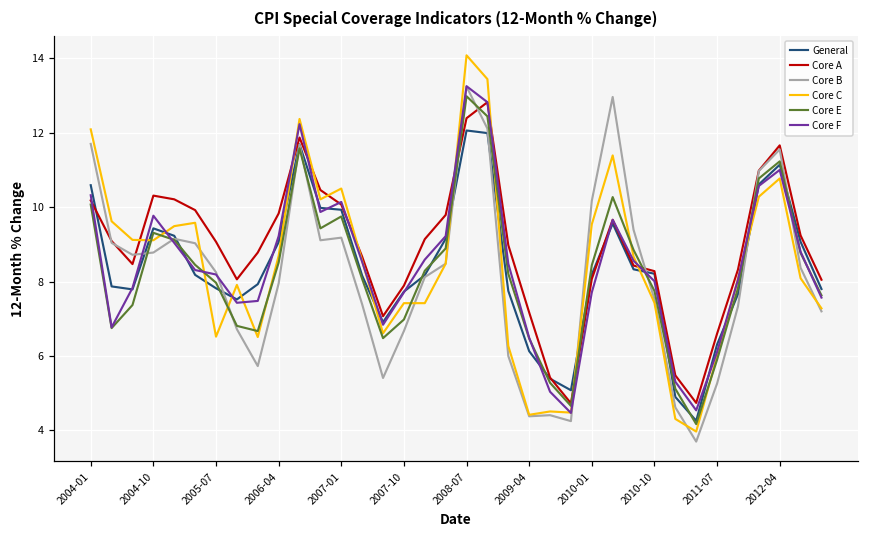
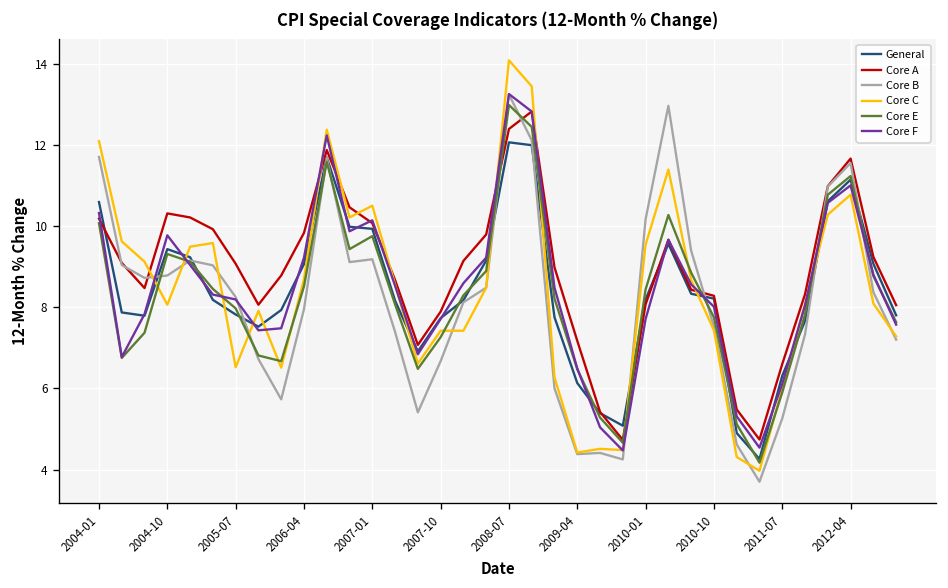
Core C, 2004-10: 9.1 -> 8.1
Core E, 2007-10: 7.0 -> 7.3
